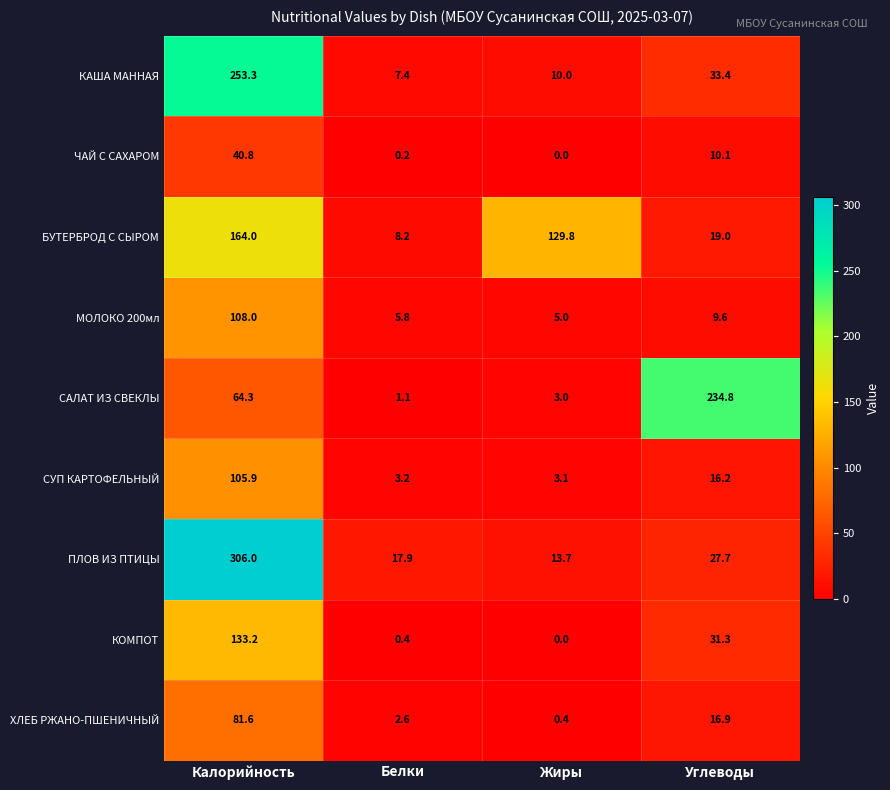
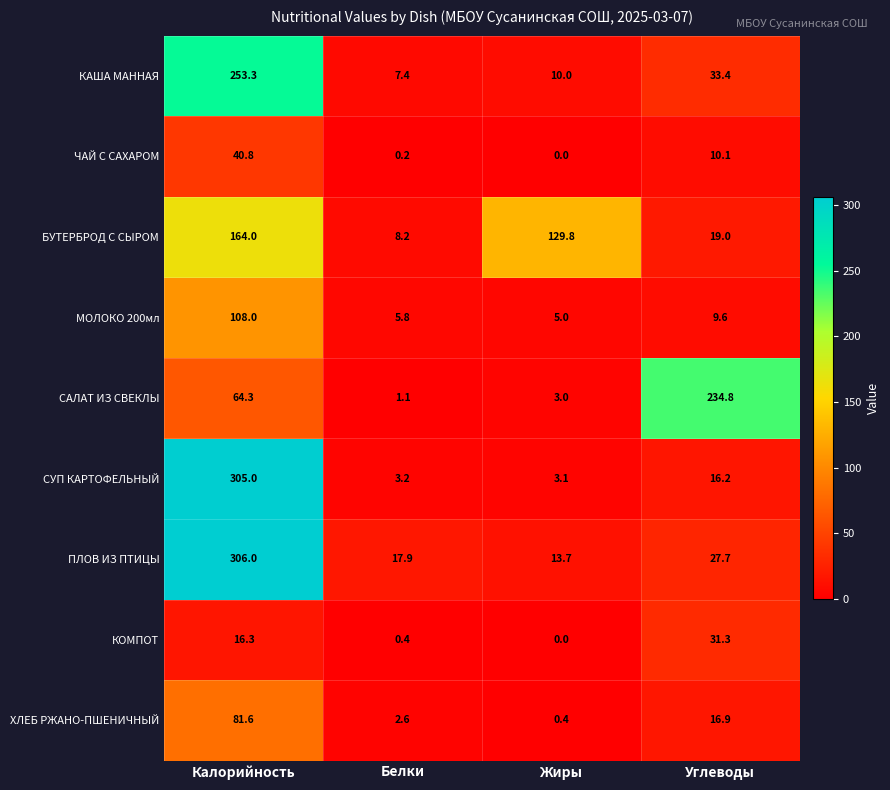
СУП КАРТОФЕЛЬНЫЙ, Калорийность: 105.9 -> 305.0
КОМПОТ, Калорийность: 133.2 -> 16.3
